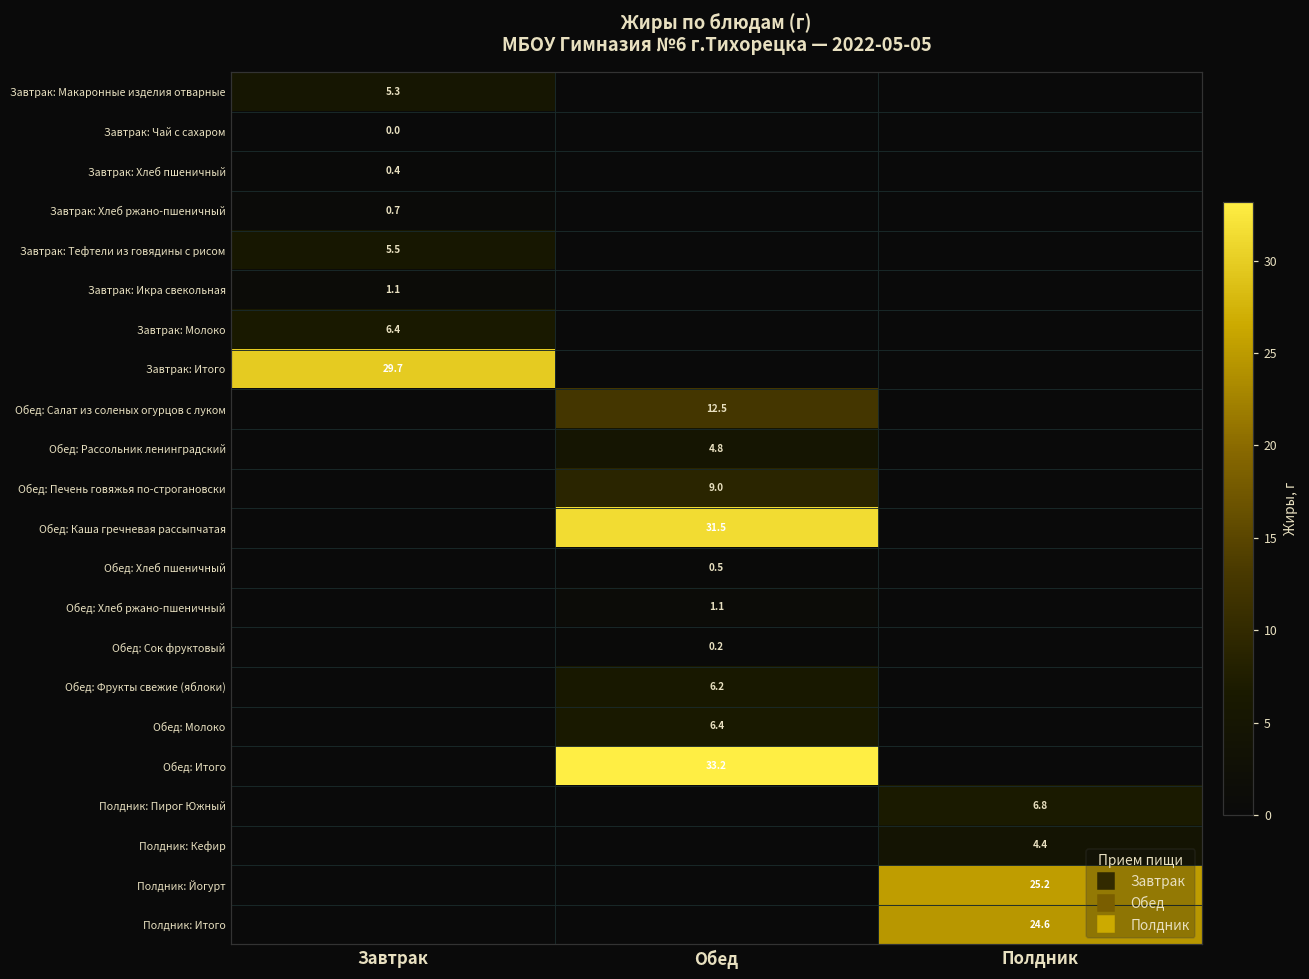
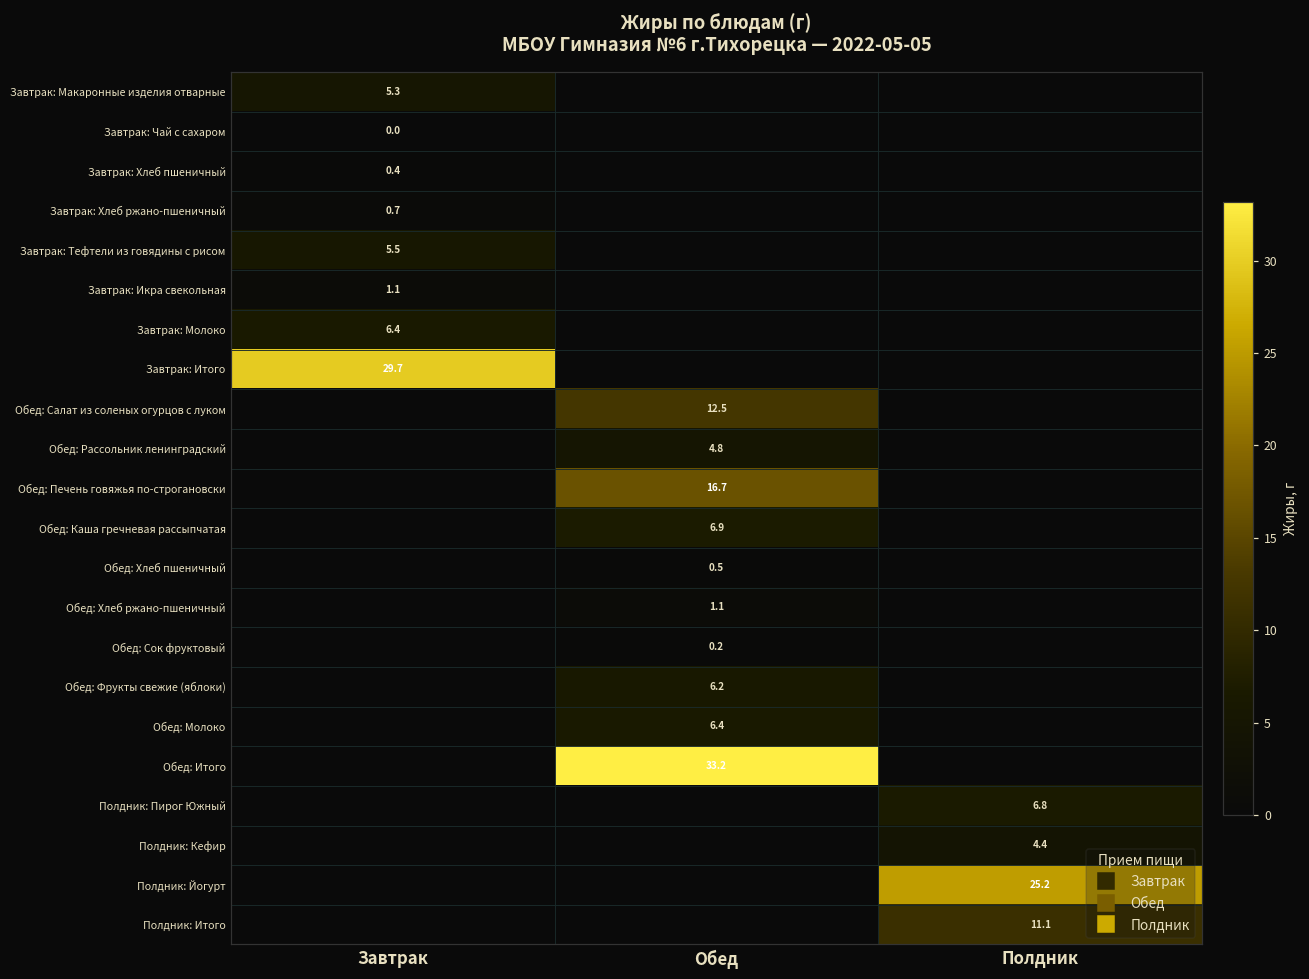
Обед: Печень говяжья по-строгановски, Обед: 9.0 -> 16.7
Обед: Каша гречневая рассыпчатая, Обед: 31.5 -> 6.9
Полдник: Итого, Полдник: 24.6 -> 11.1
